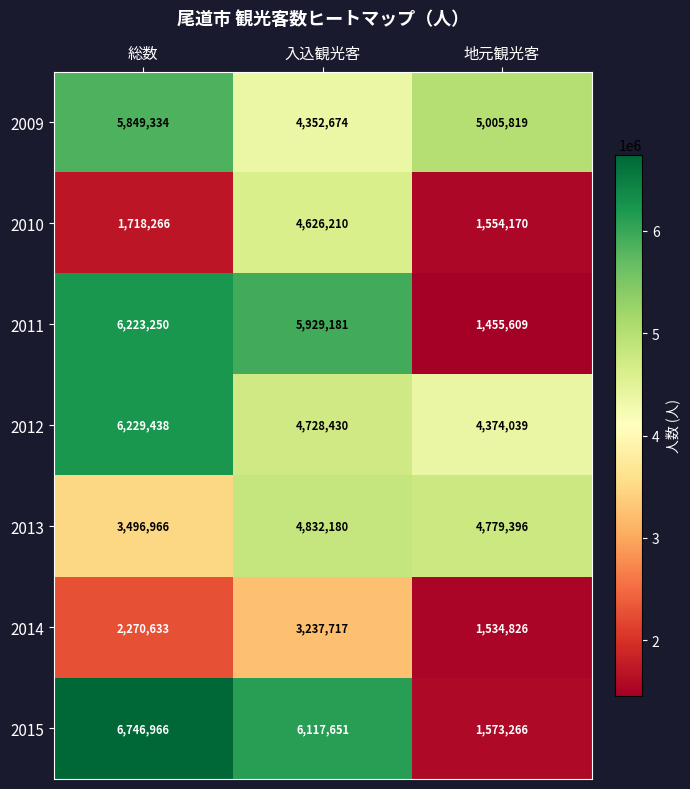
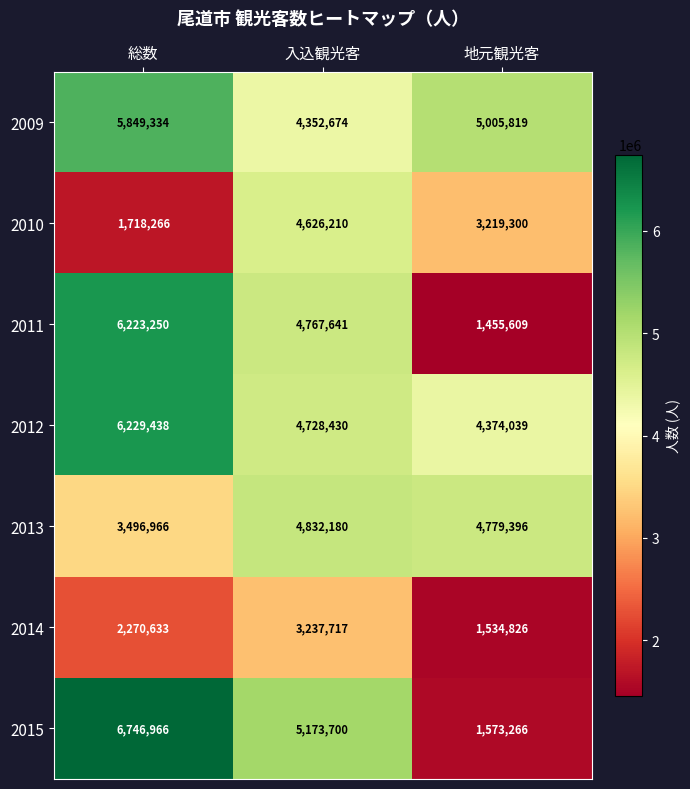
2010, 地元観光客: 1,554,170 -> 3,219,300
2011, 入込観光客: 5,929,181 -> 4,767,641
2015, 入込観光客: 6,117,651 -> 5,173,700
